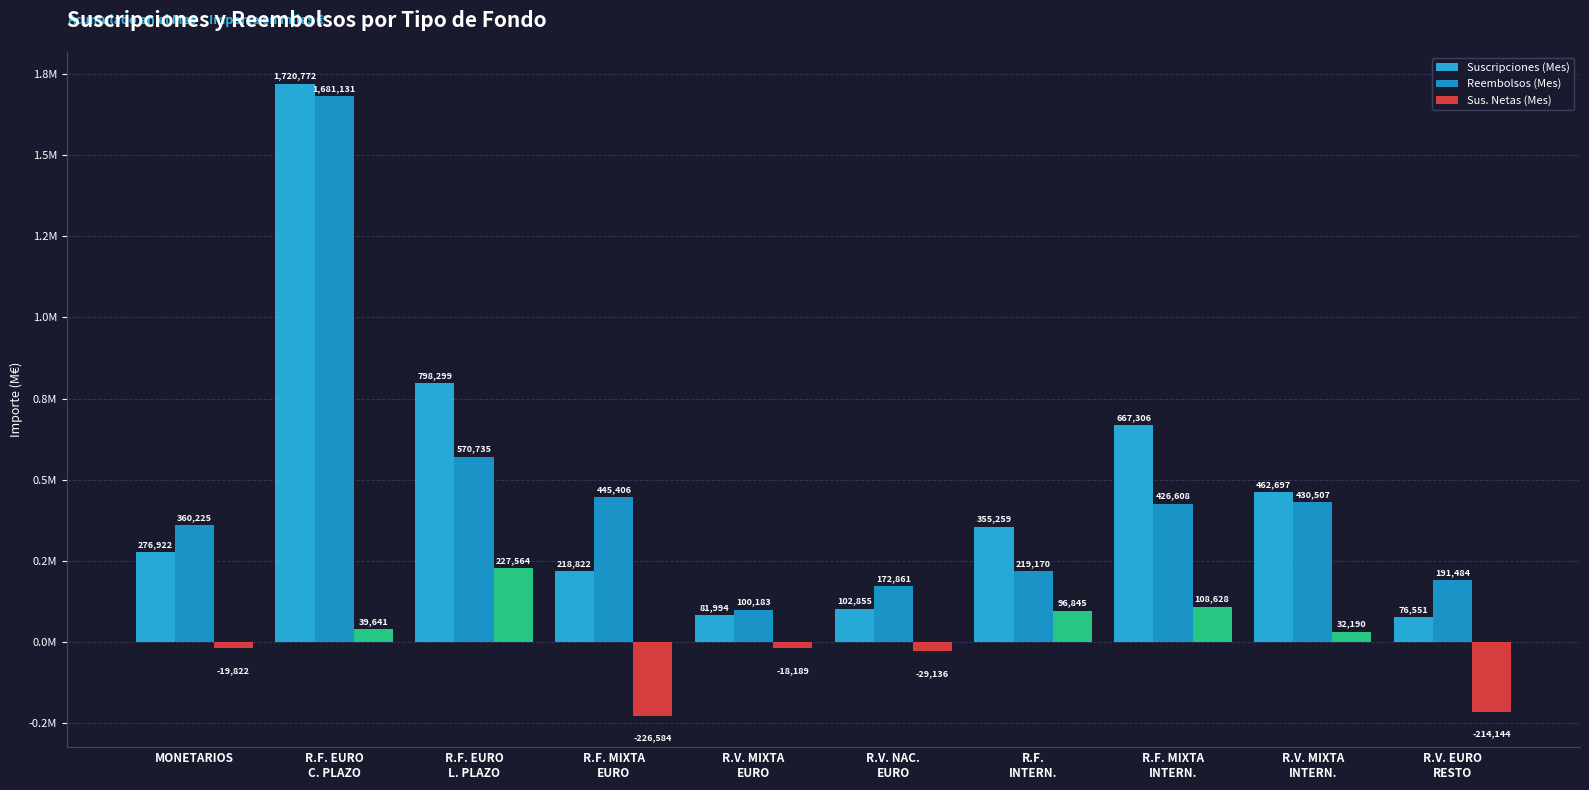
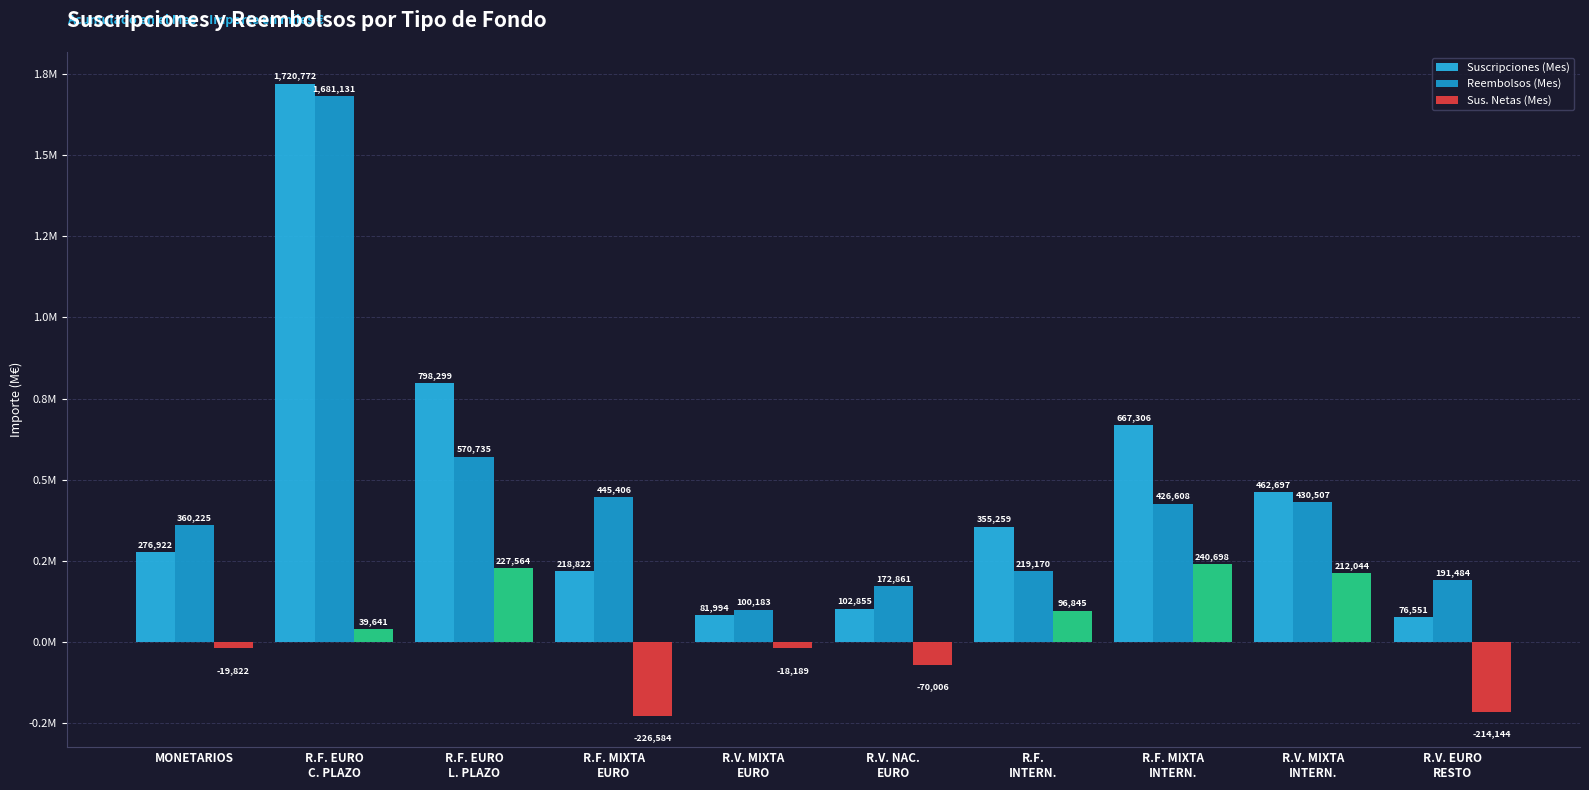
Sus. Netas (Mes), R.V. NAC. EURO: -29,136 -> -70,006
Sus. Netas (Mes), R.F. MIXTA INTERN.: 108,628 -> 240,698
Sus. Netas (Mes), R.V. MIXTA INTERN.: 32,190 -> 212,044
